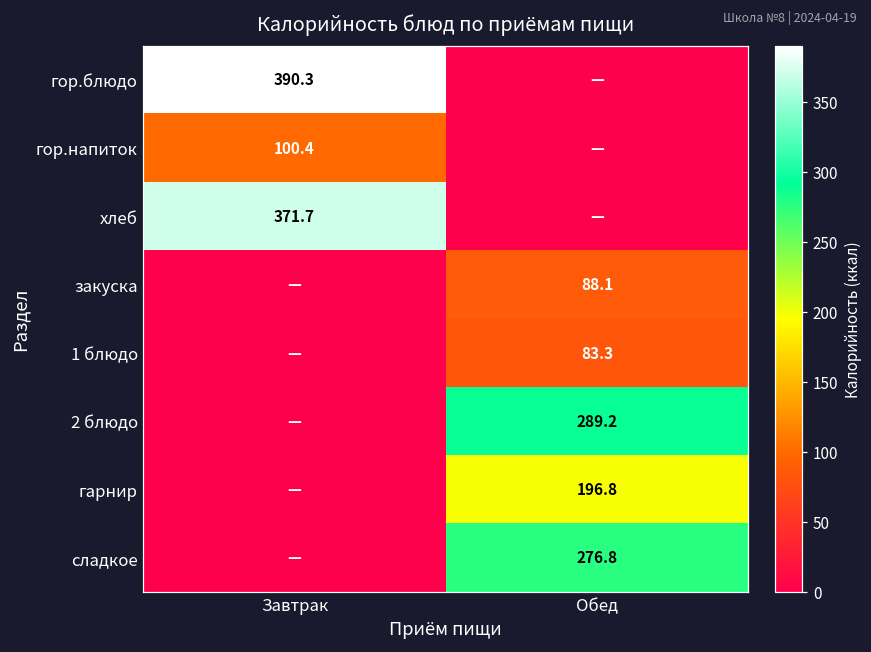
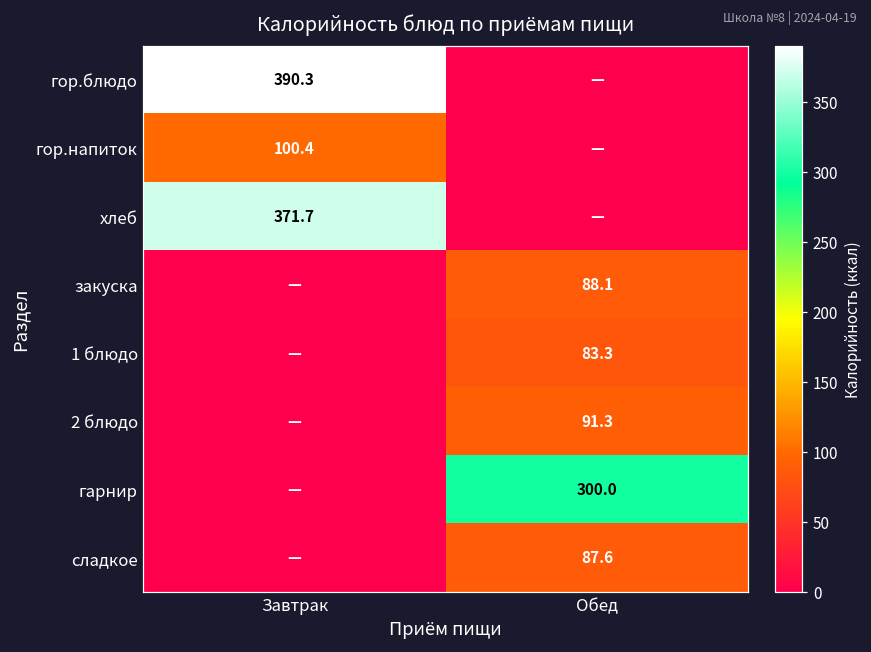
2 блюдо, Обед: 289.2 -> 91.3
гарнир, Обед: 196.8 -> 300.0
сладкое, Обед: 276.8 -> 87.6
